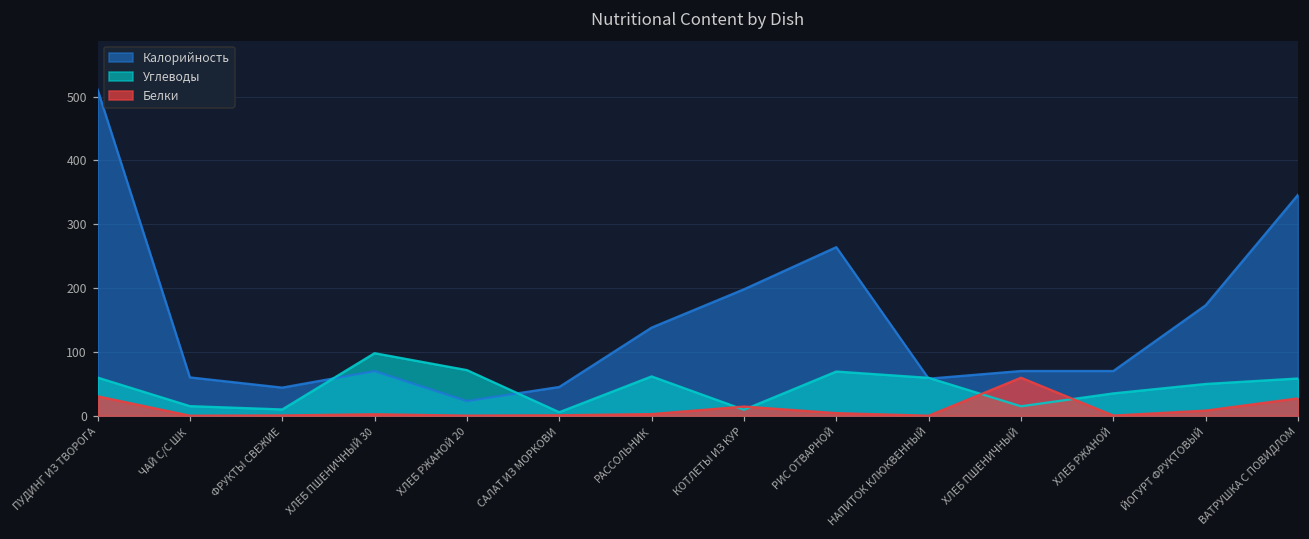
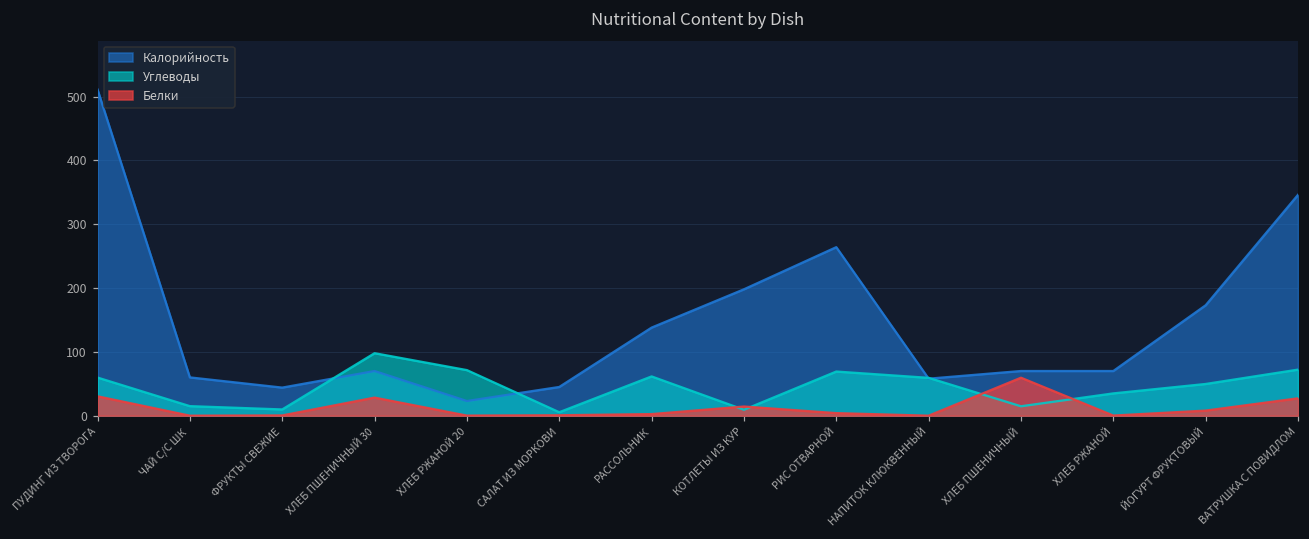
Белки, ХЛЕБ ПШЕНИЧНЫЙ 30: 0 -> 30
Углеводы, ВАТРУШКА С ПОВИДЛОМ: 60 -> 70
